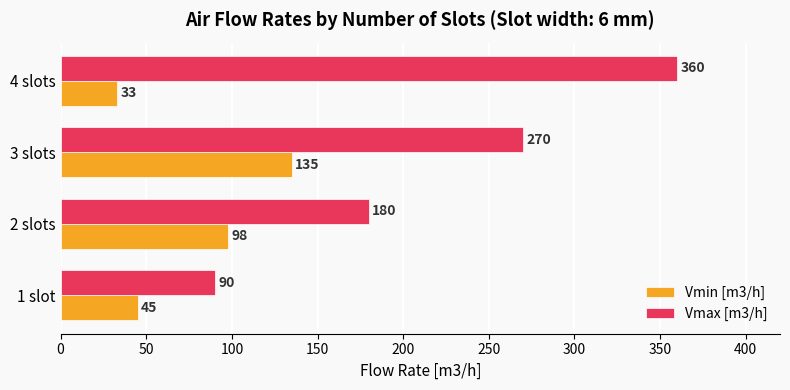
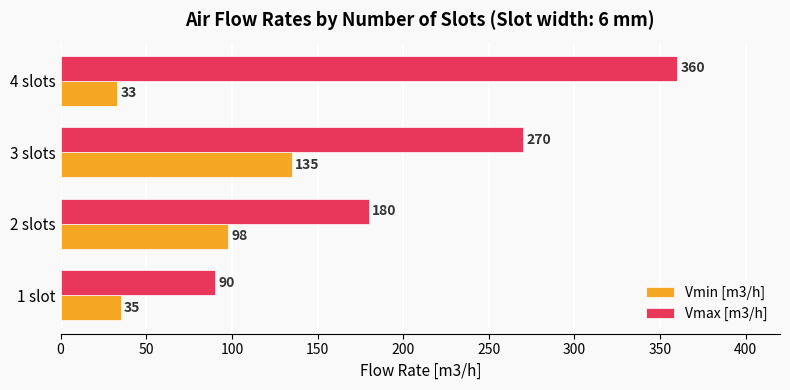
Vmin [m3/h], 1 slot: 45 -> 35
